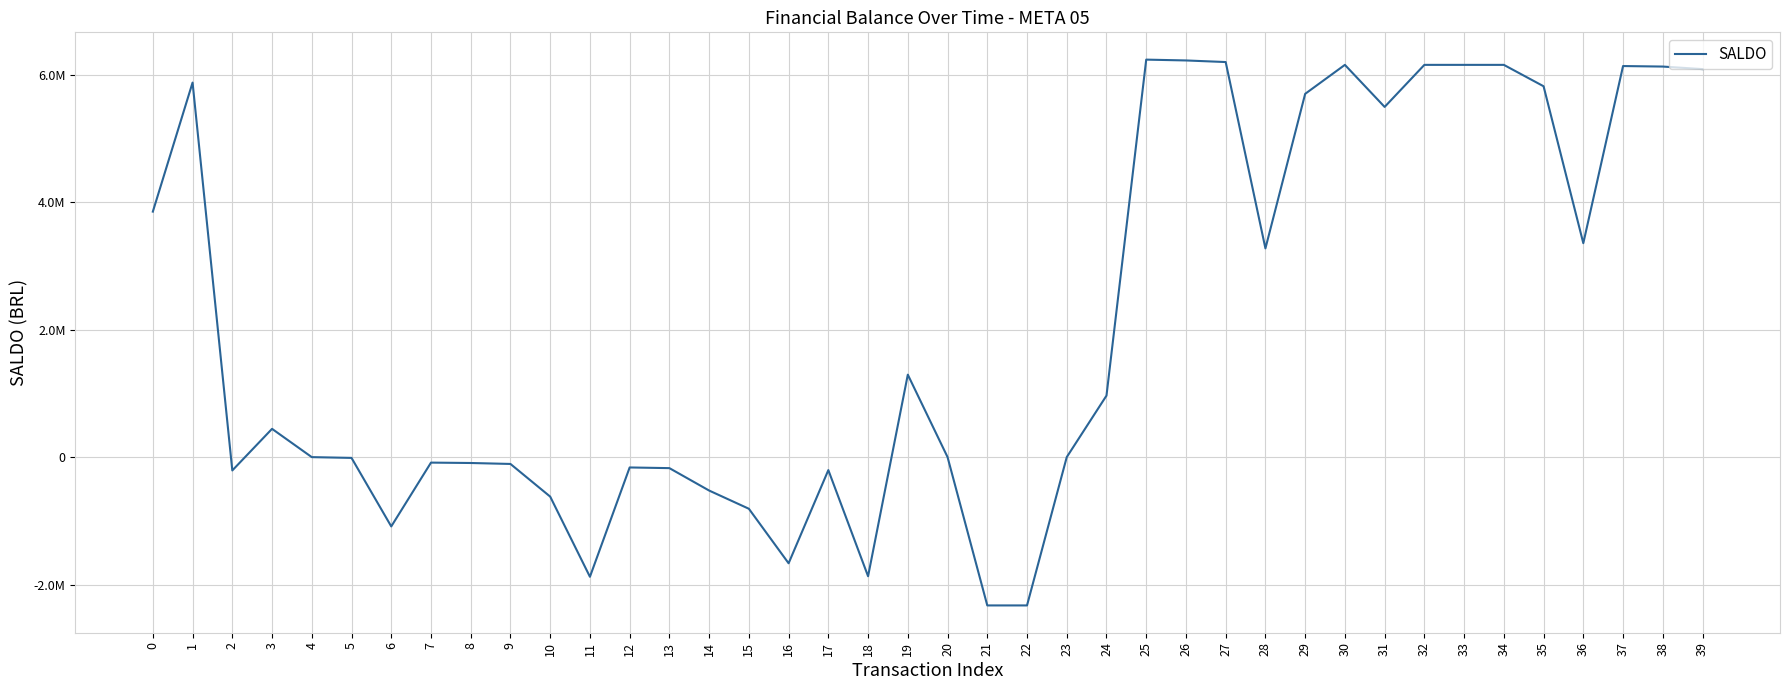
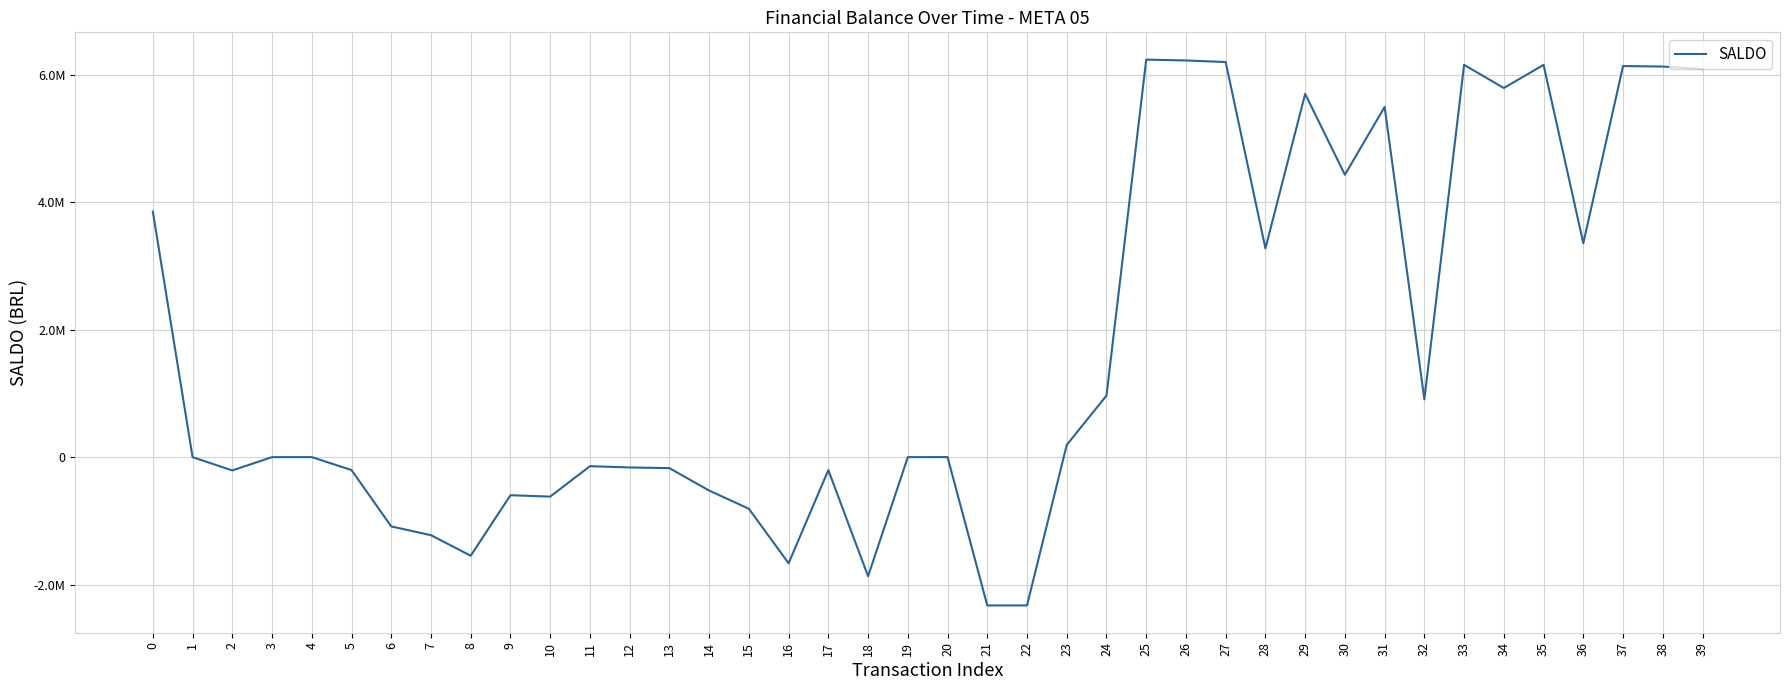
1: 5900000 -> 0
3: 400000 -> 0
5: 0 -> -200000
7: -100000 -> -1200000
8: -100000 -> -1500000
9: -100000 -> -600000
11: -1900000 -> -100000
19: 1300000 -> 0
23: 0 -> 200000
30: 6200000 -> 4400000
32: 6200000 -> 900000
34: 6200000 -> 5800000
35: 5800000 -> 6200000
